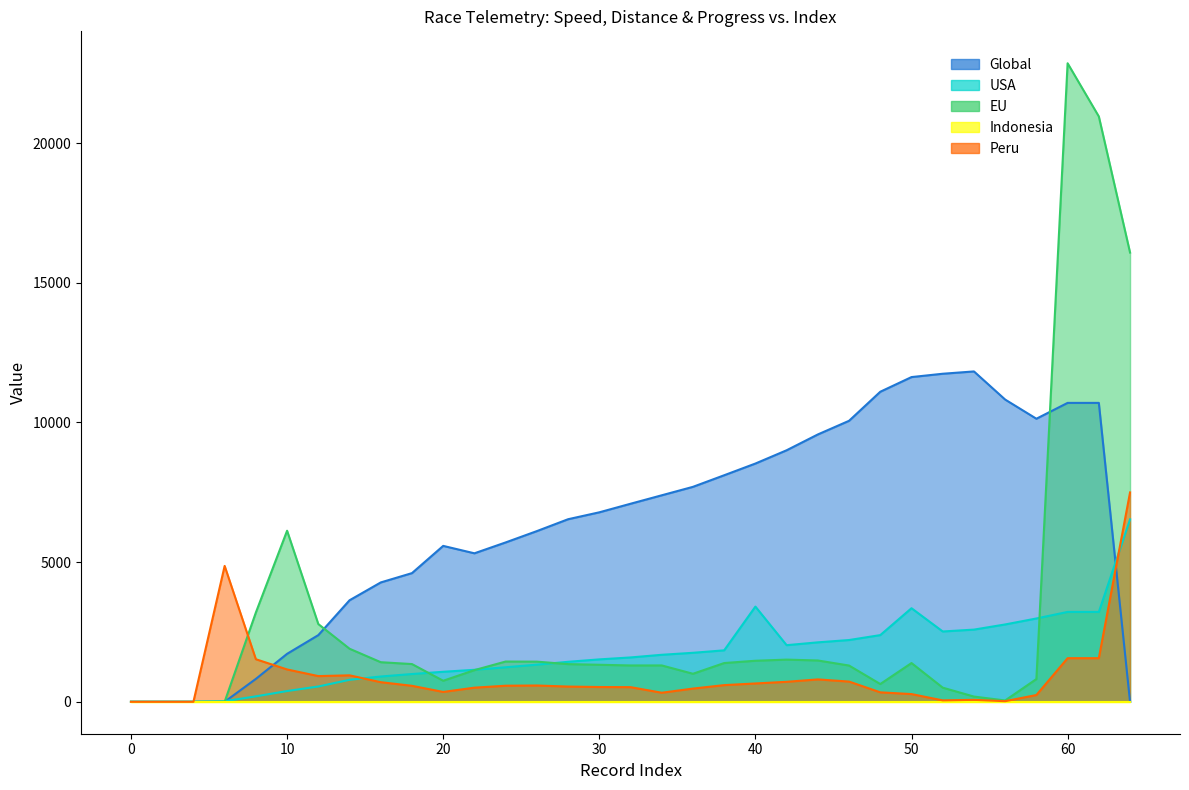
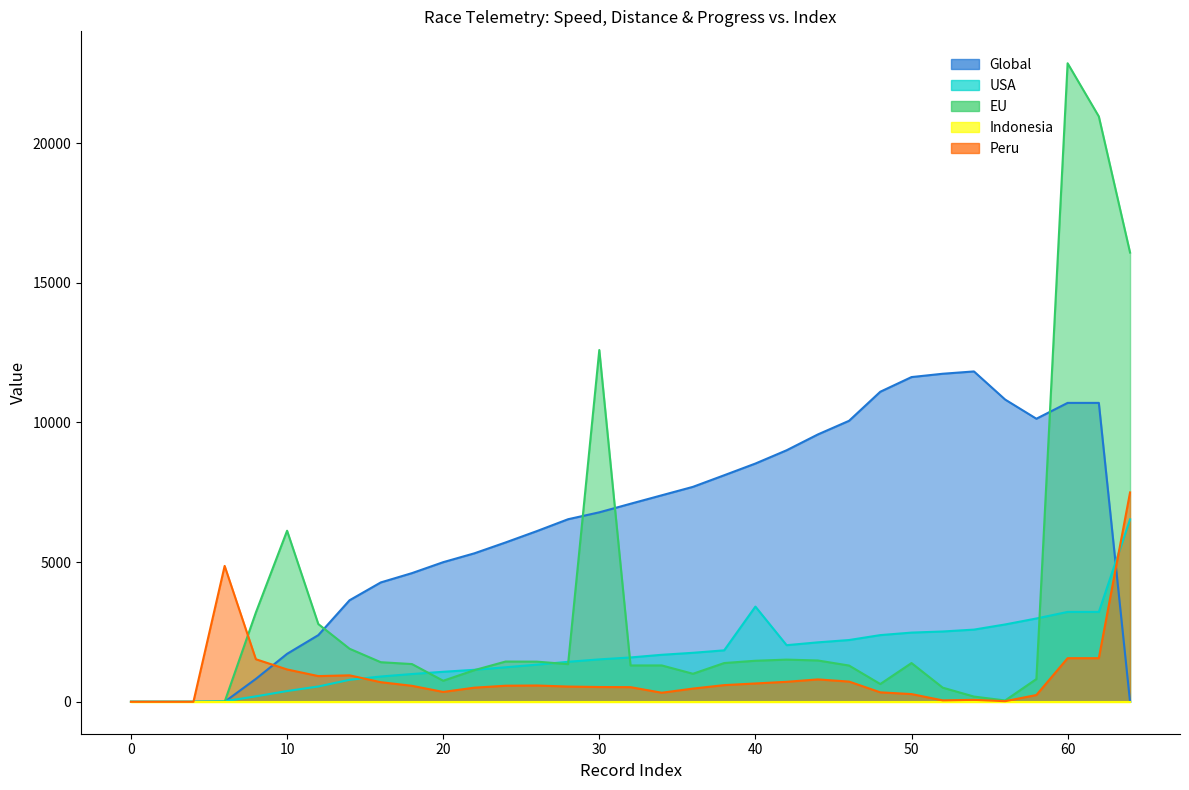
Global, 20: 5600 -> 5000
EU, 30: 1300 -> 12600
USA, 50: 3400 -> 2500
